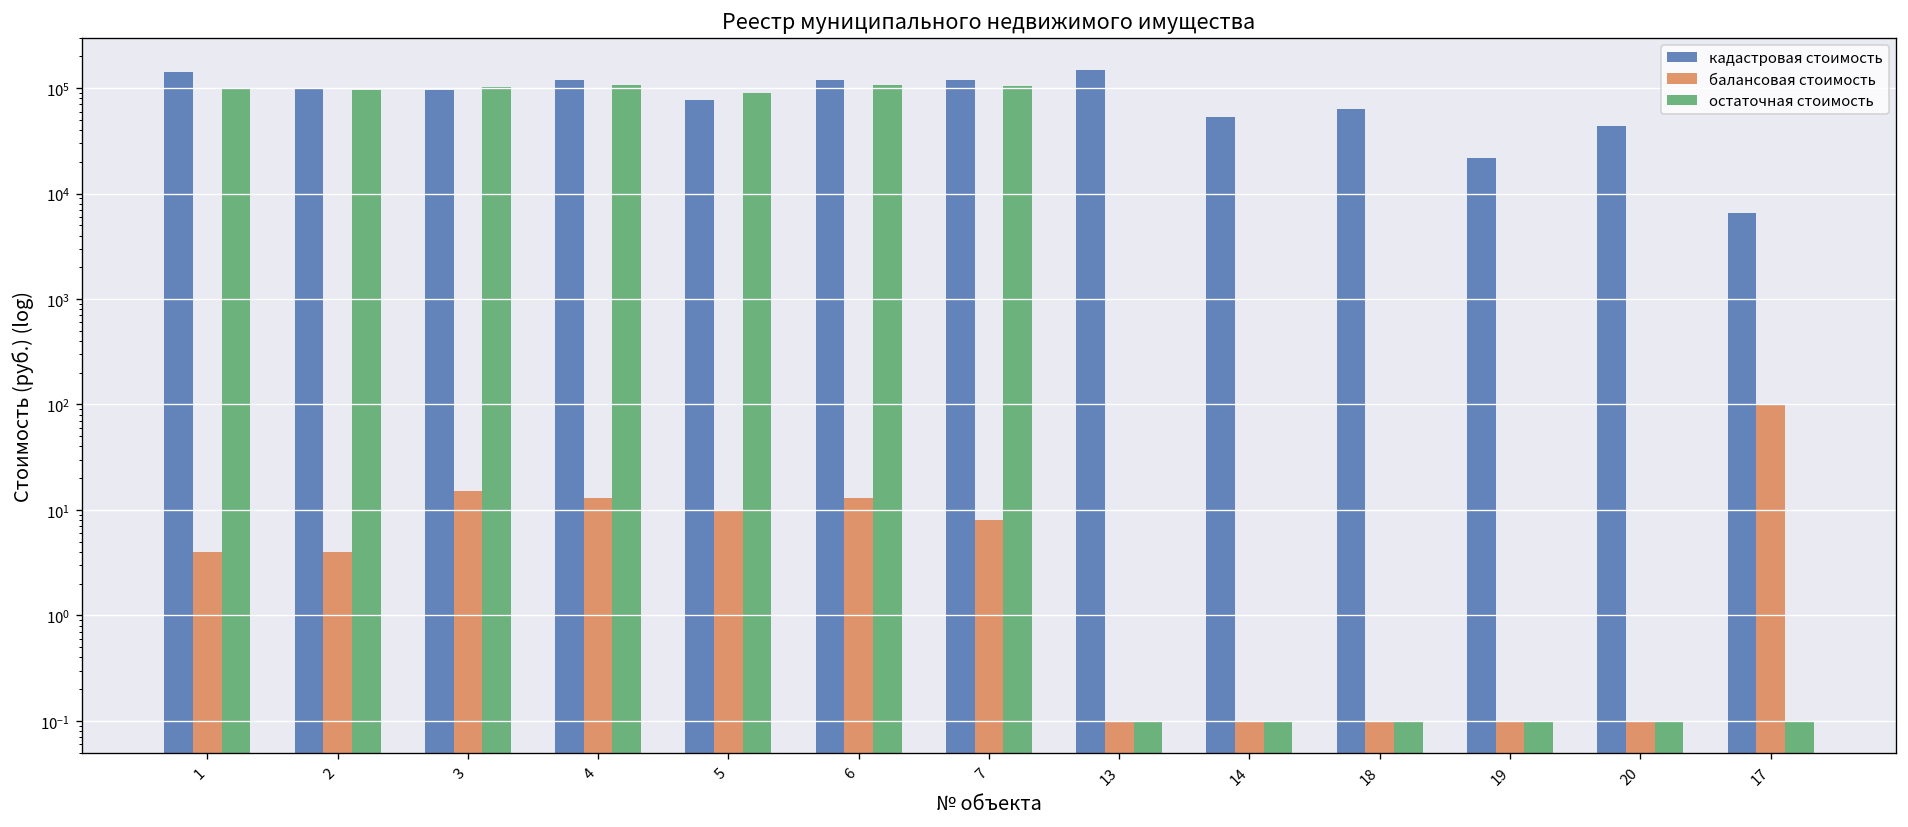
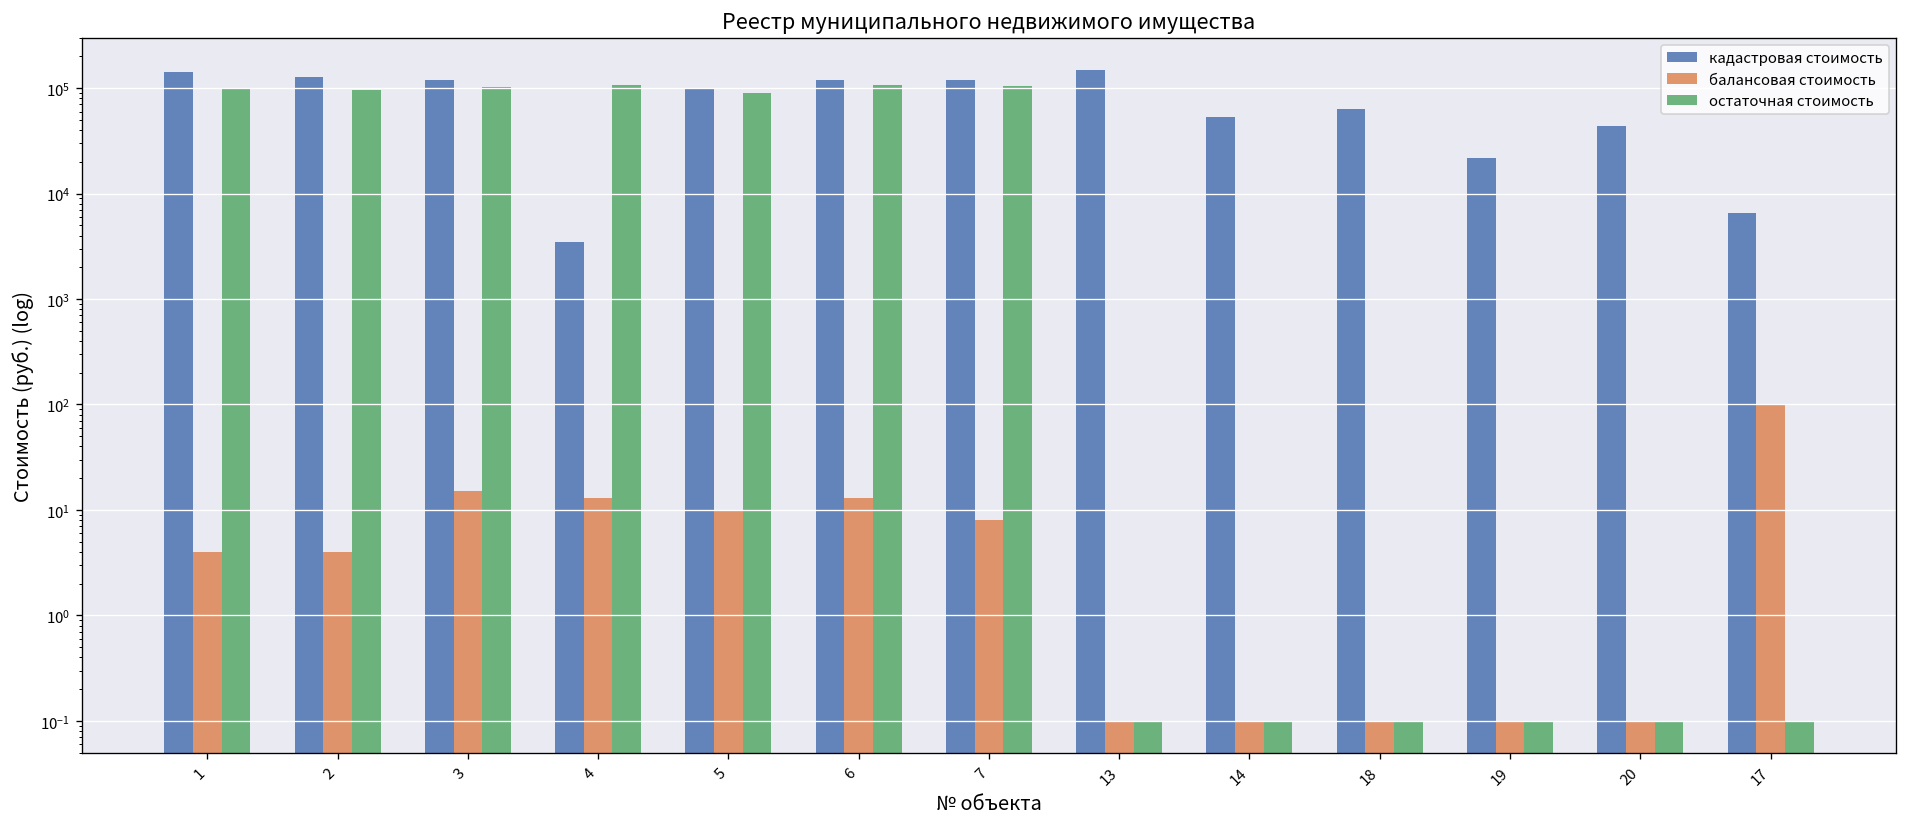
кадастровая стоимость, 2: 100000 -> 130000
кадастровая стоимость, 3: 100000 -> 120000
кадастровая стоимость, 4: 120000 -> 3500
кадастровая стоимость, 5: 80000 -> 100000
